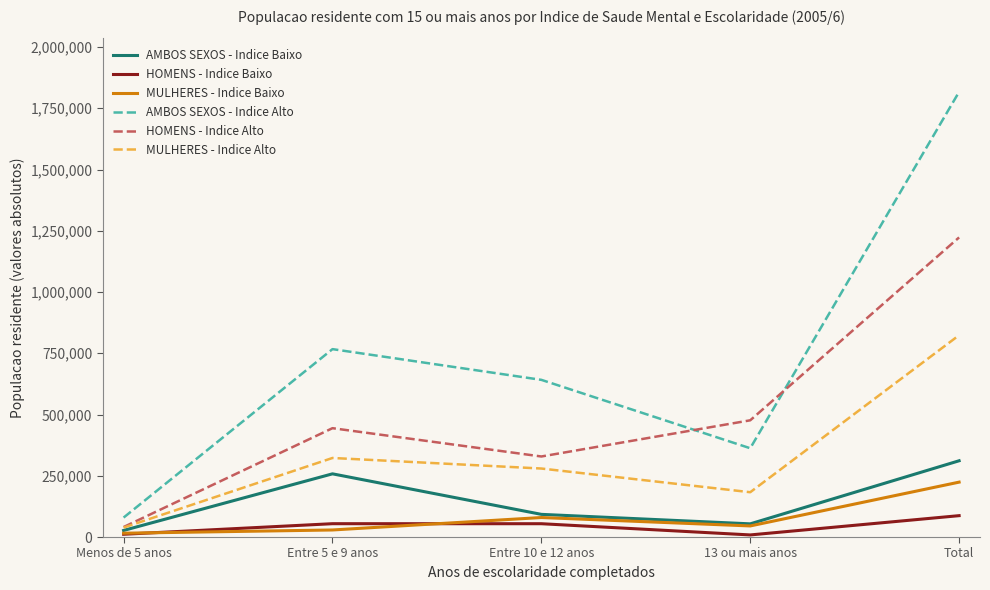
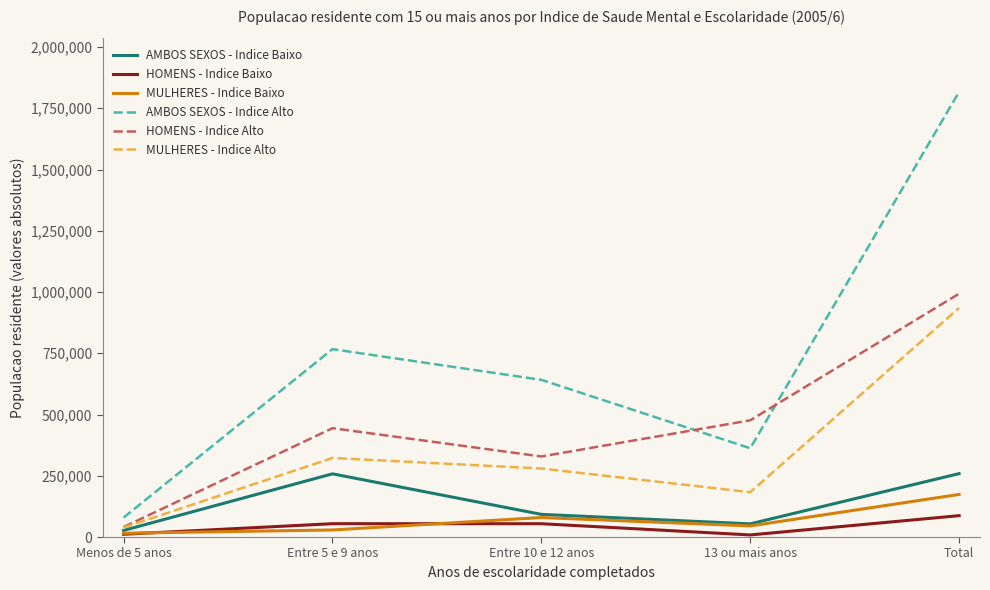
AMBOS SEXOS - Indice Baixo, Total: 310,000 -> 260,000
MULHERES - Indice Baixo, Total: 220,000 -> 170,000
HOMENS - Indice Alto, Total: 1,220,000 -> 990,000
MULHERES - Indice Alto, Total: 820,000 -> 940,000
